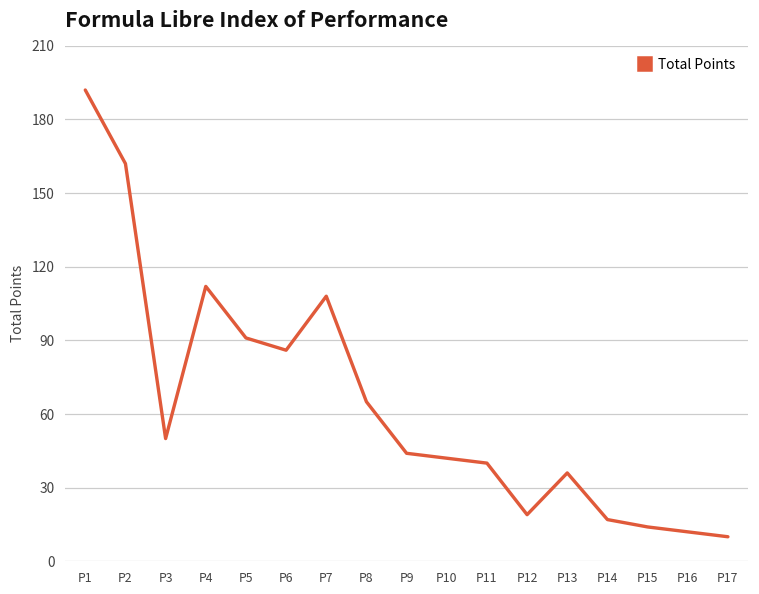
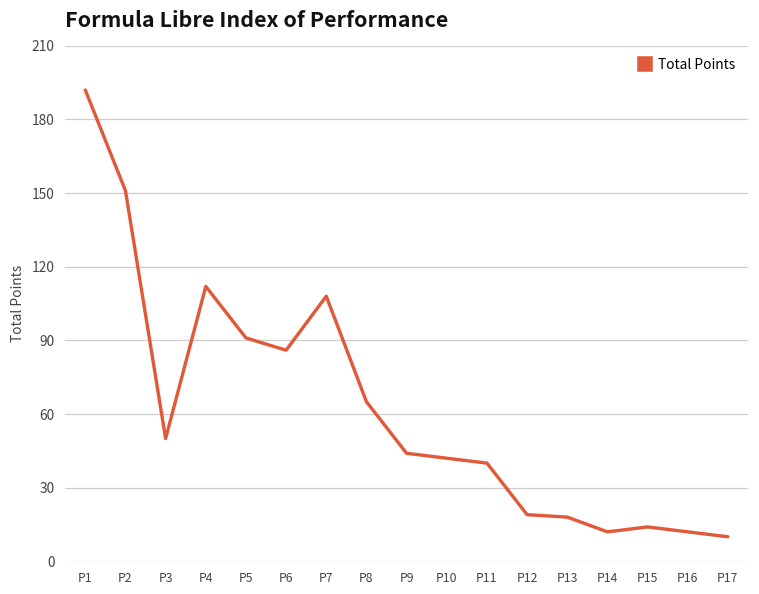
P2: 162 -> 151
P13: 36 -> 18
P14: 17 -> 12
